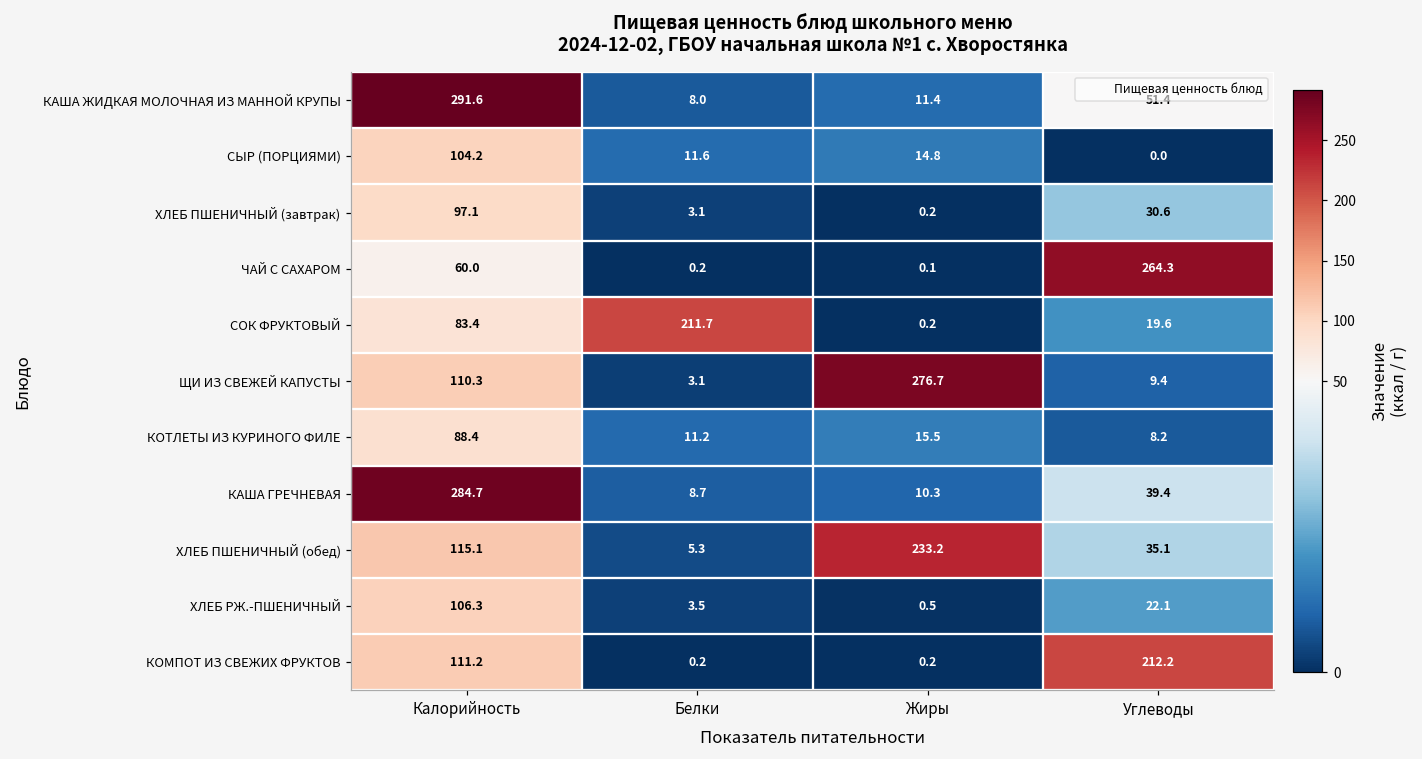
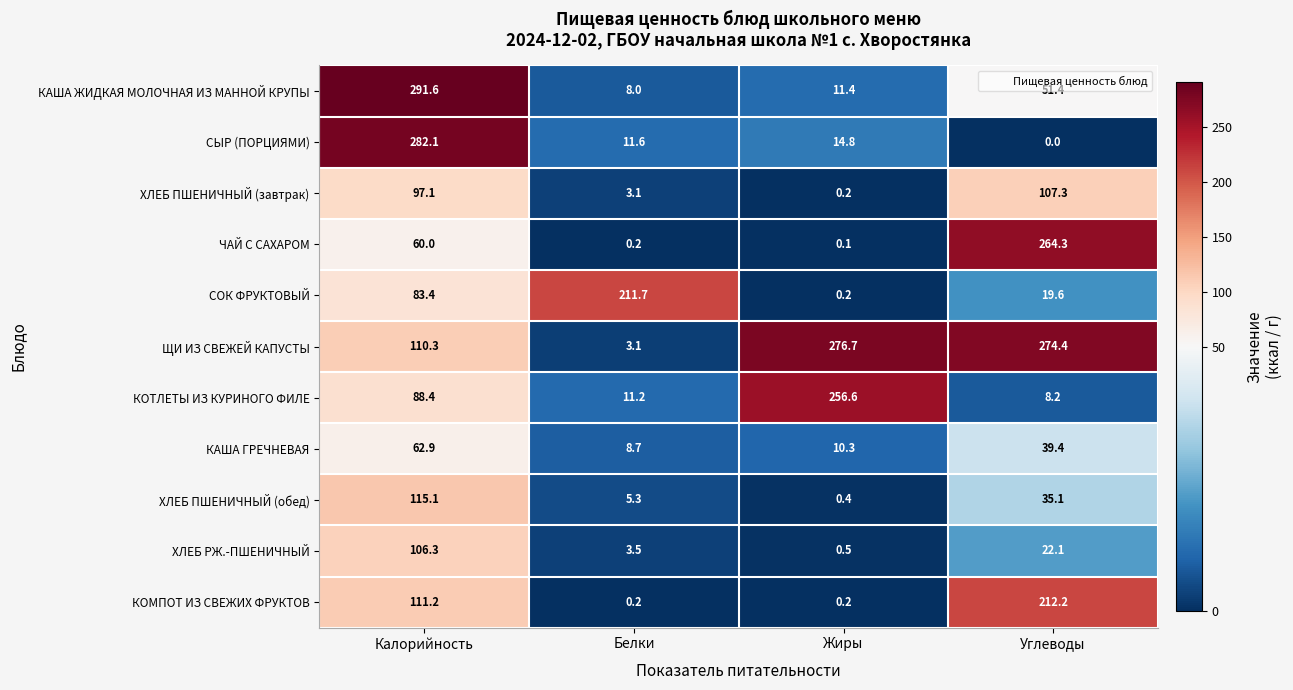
СЫР (ПОРЦИЯМИ), Калорийность: 104.2 -> 282.1
ХЛЕБ ПШЕНИЧНЫЙ (завтрак), Углеводы: 30.6 -> 107.3
ЩИ ИЗ СВЕЖЕЙ КАПУСТЫ, Углеводы: 9.4 -> 274.4
КОТЛЕТЫ ИЗ КУРИНОГО ФИЛЕ, Жиры: 15.5 -> 256.6
КАША ГРЕЧНЕВАЯ, Калорийность: 284.7 -> 62.9
ХЛЕБ ПШЕНИЧНЫЙ (обед), Жиры: 233.2 -> 0.4
